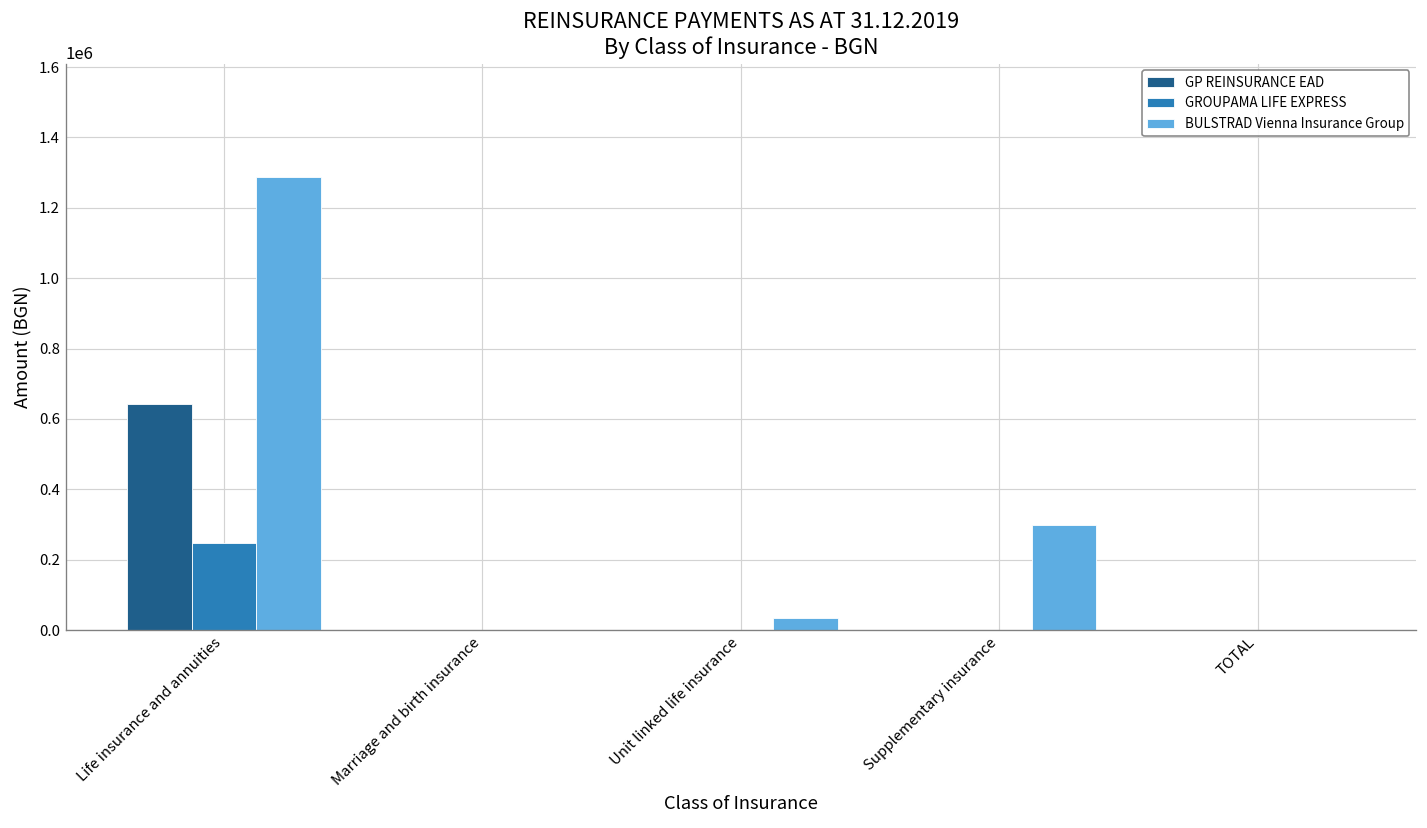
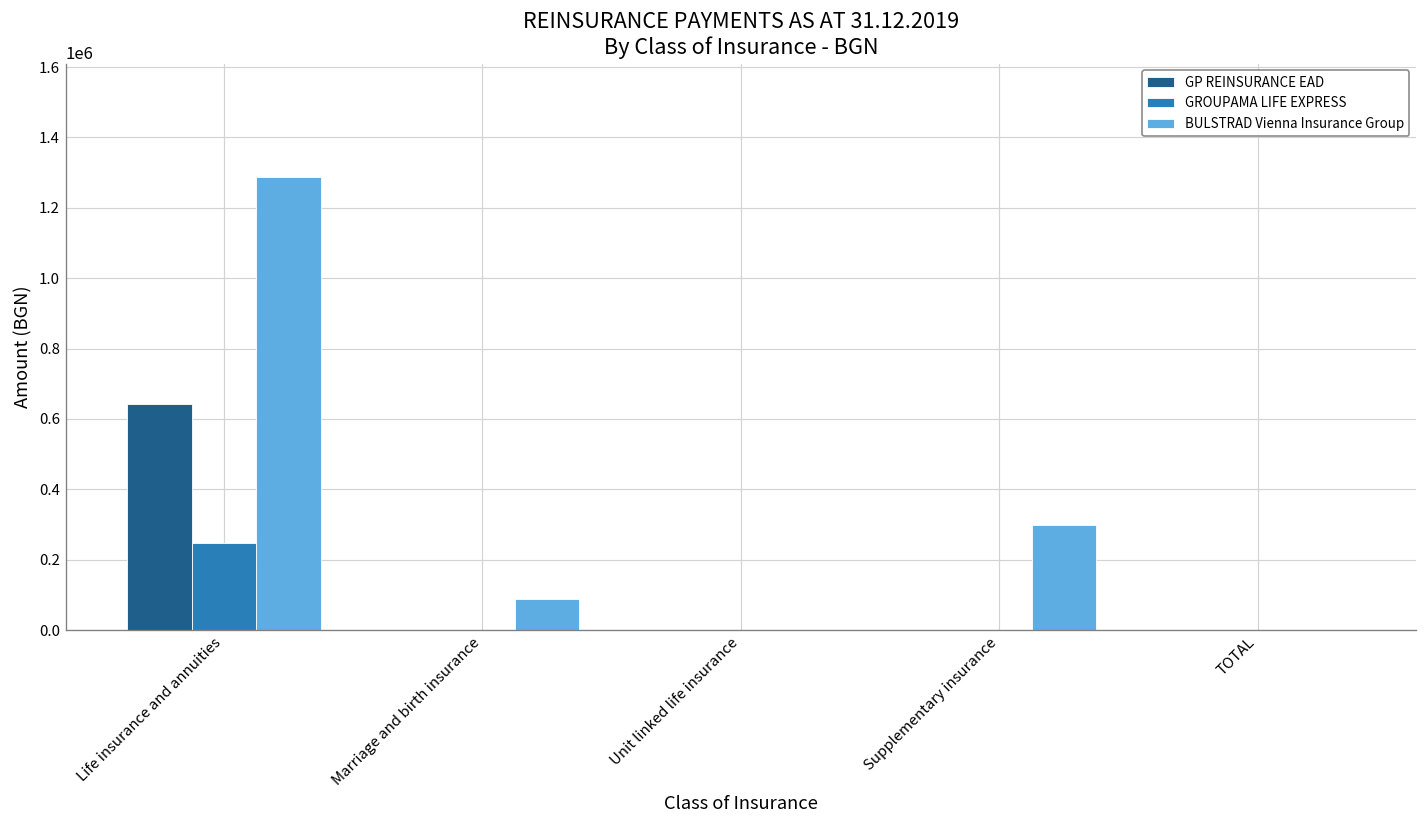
BULSTRAD Vienna Insurance Group, Marriage and birth insurance: 0 -> 90000
BULSTRAD Vienna Insurance Group, Unit linked life insurance: 30000 -> 0
